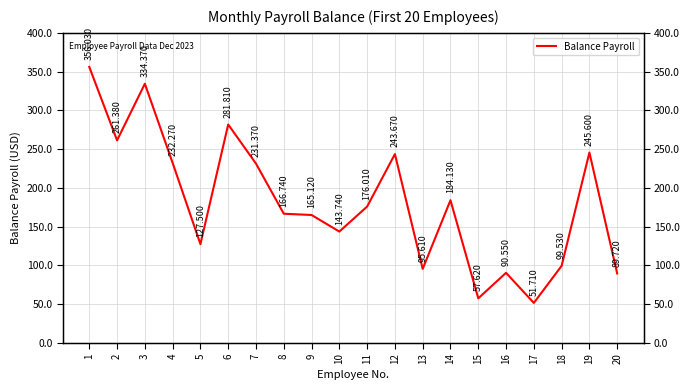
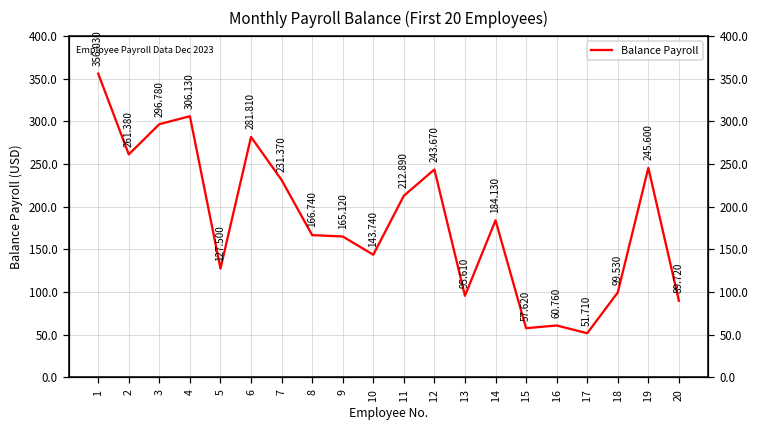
3: 334.370 -> 296.780
4: 232.270 -> 306.130
11: 176.010 -> 212.890
16: 90.550 -> 60.760
